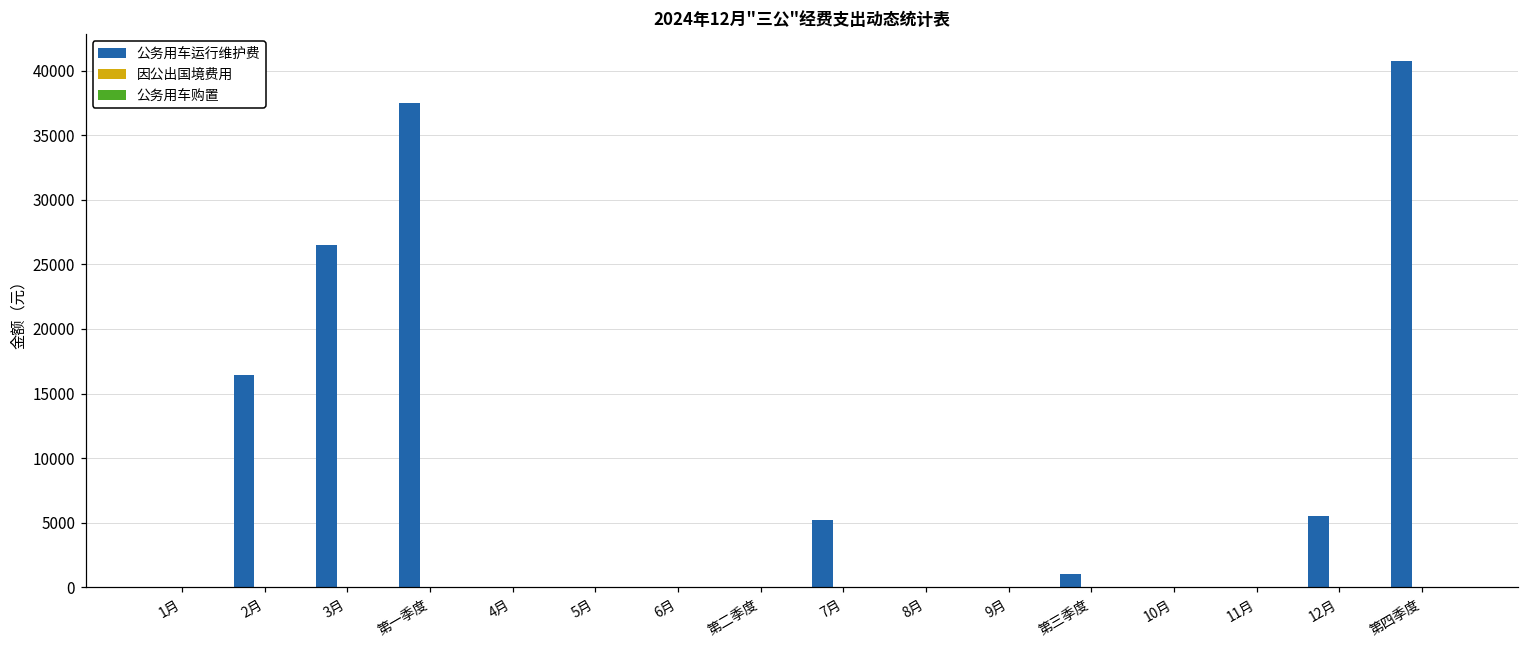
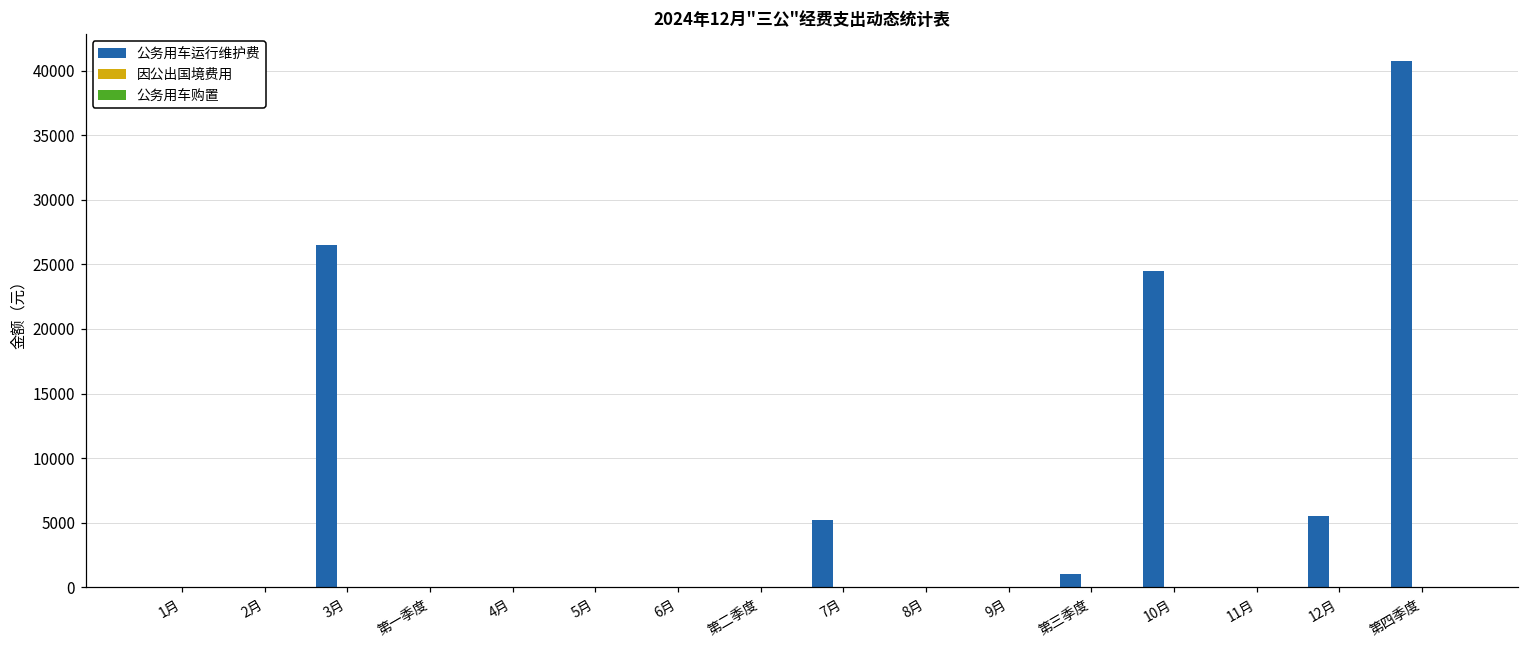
公务用车运行维护费, 2月: 16400 -> 0
公务用车运行维护费, 第一季度: 37500 -> 0
公务用车运行维护费, 10月: 0 -> 24500
